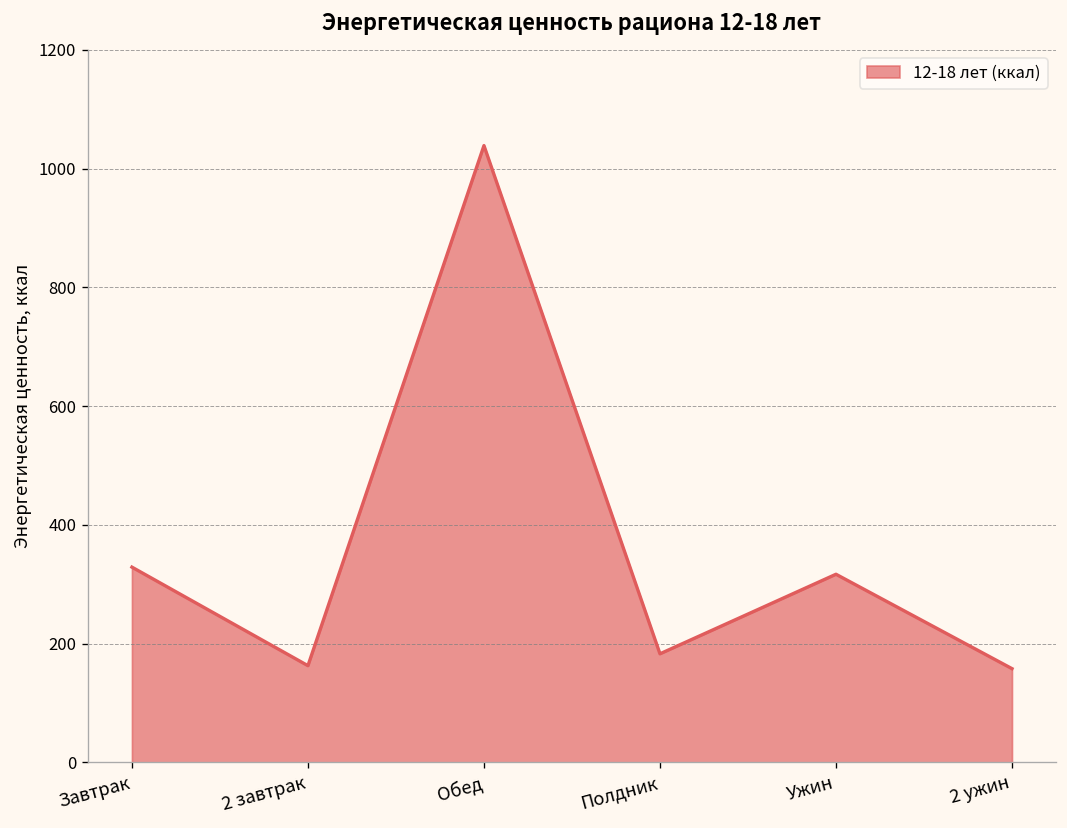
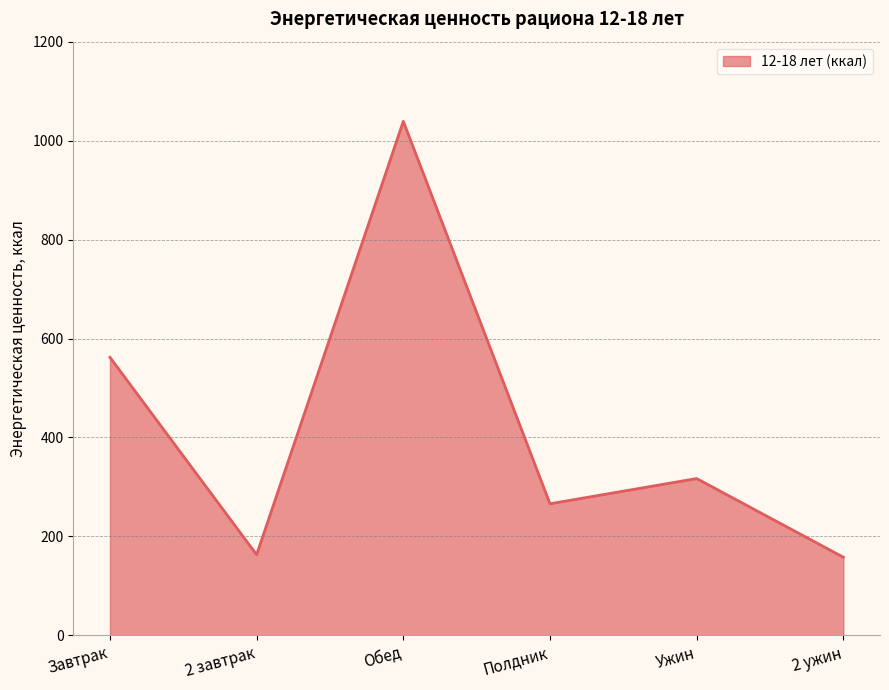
Завтрак: 330 -> 560
Полдник: 180 -> 270
